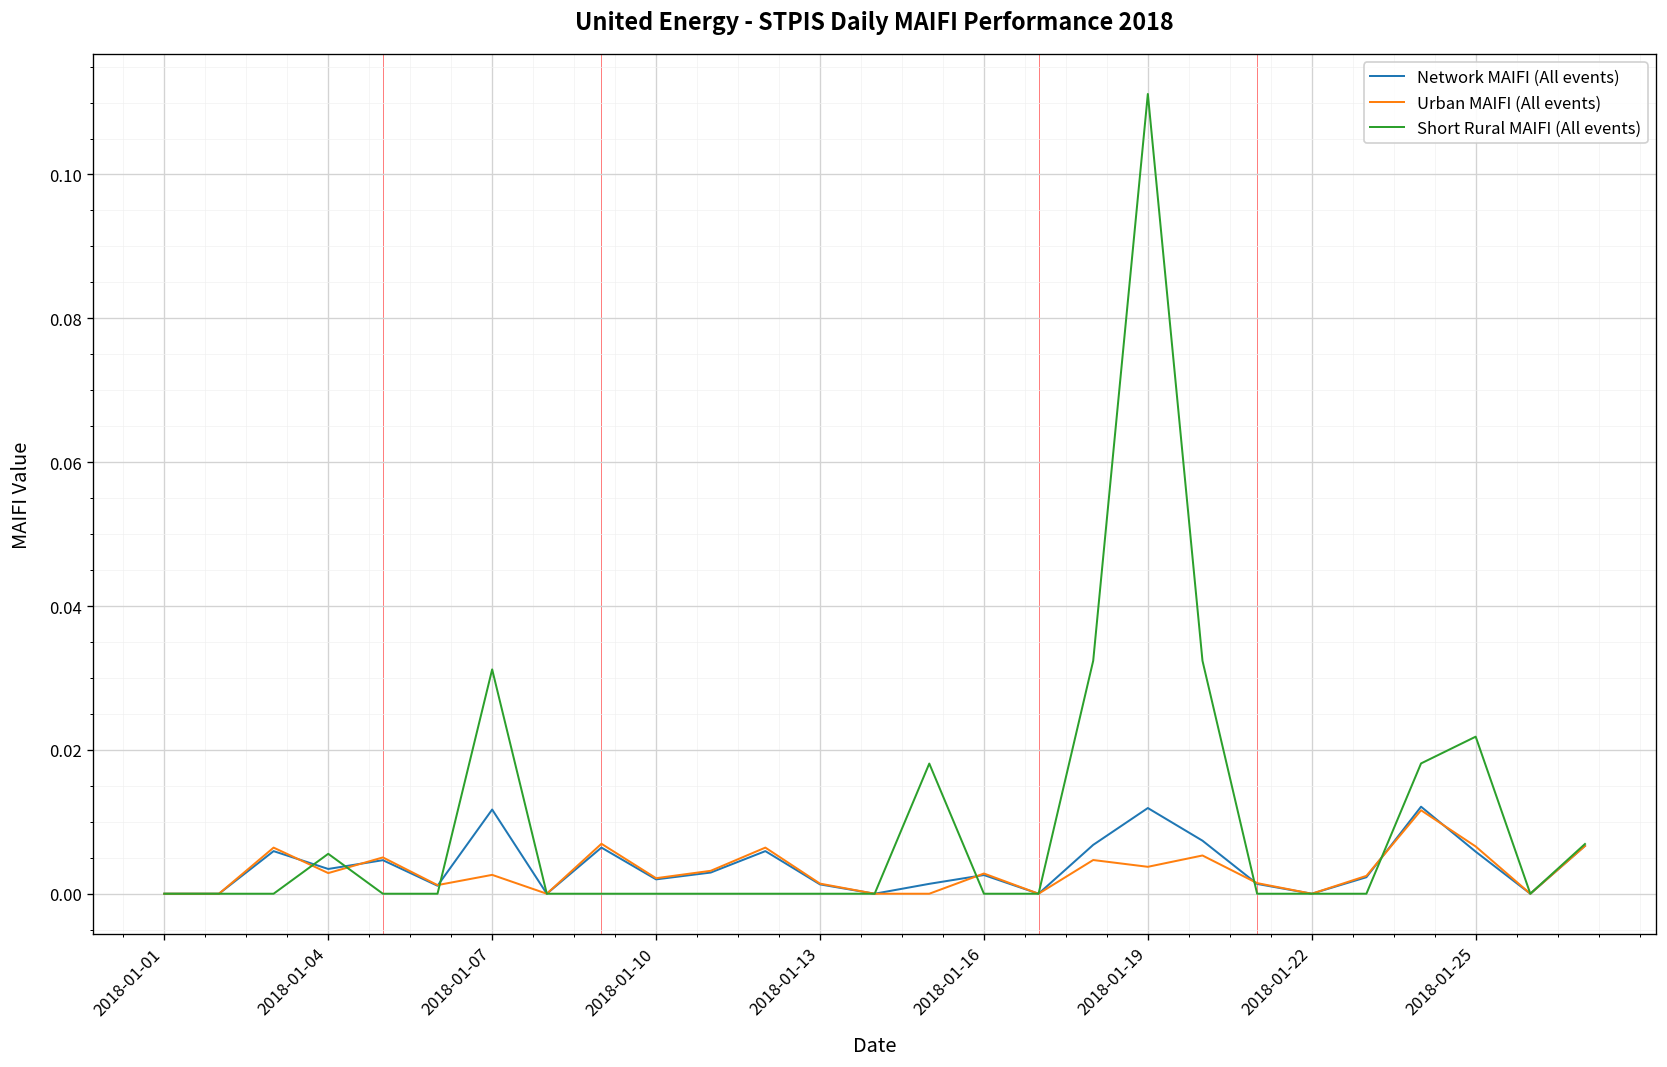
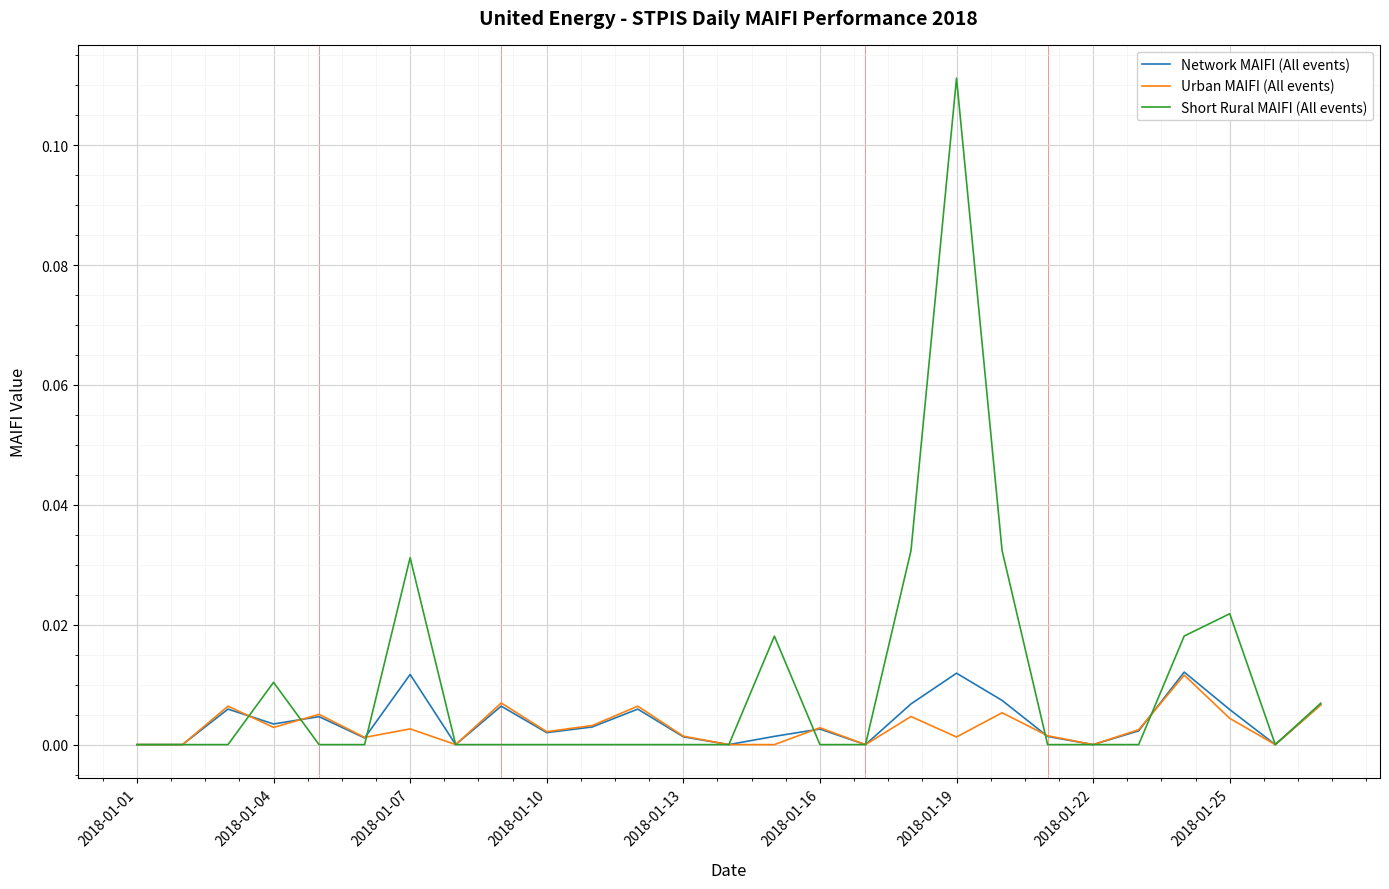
Short Rural MAIFI (All events), 2018-01-04: 0.006 -> 0.010
Urban MAIFI (All events), 2018-01-19: 0.004 -> 0.001
Urban MAIFI (All events), 2018-01-25: 0.007 -> 0.004
